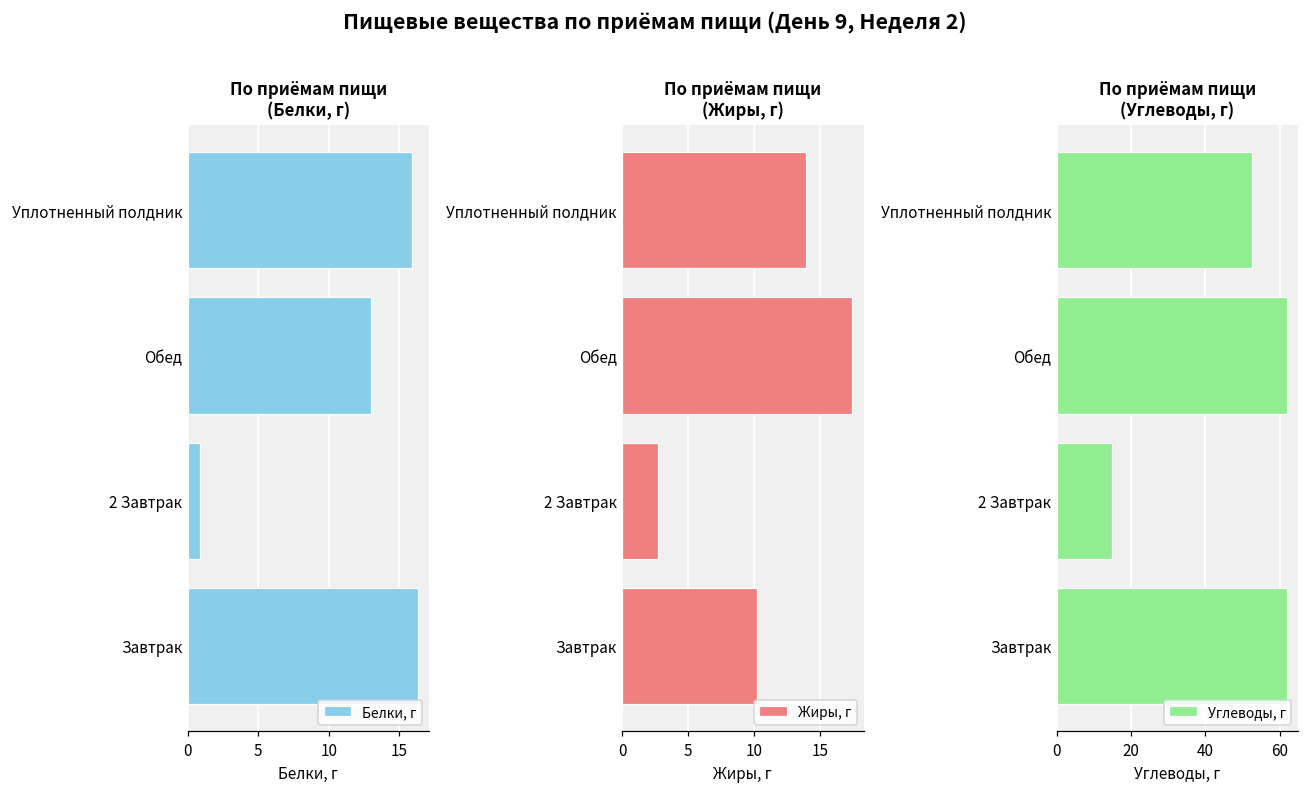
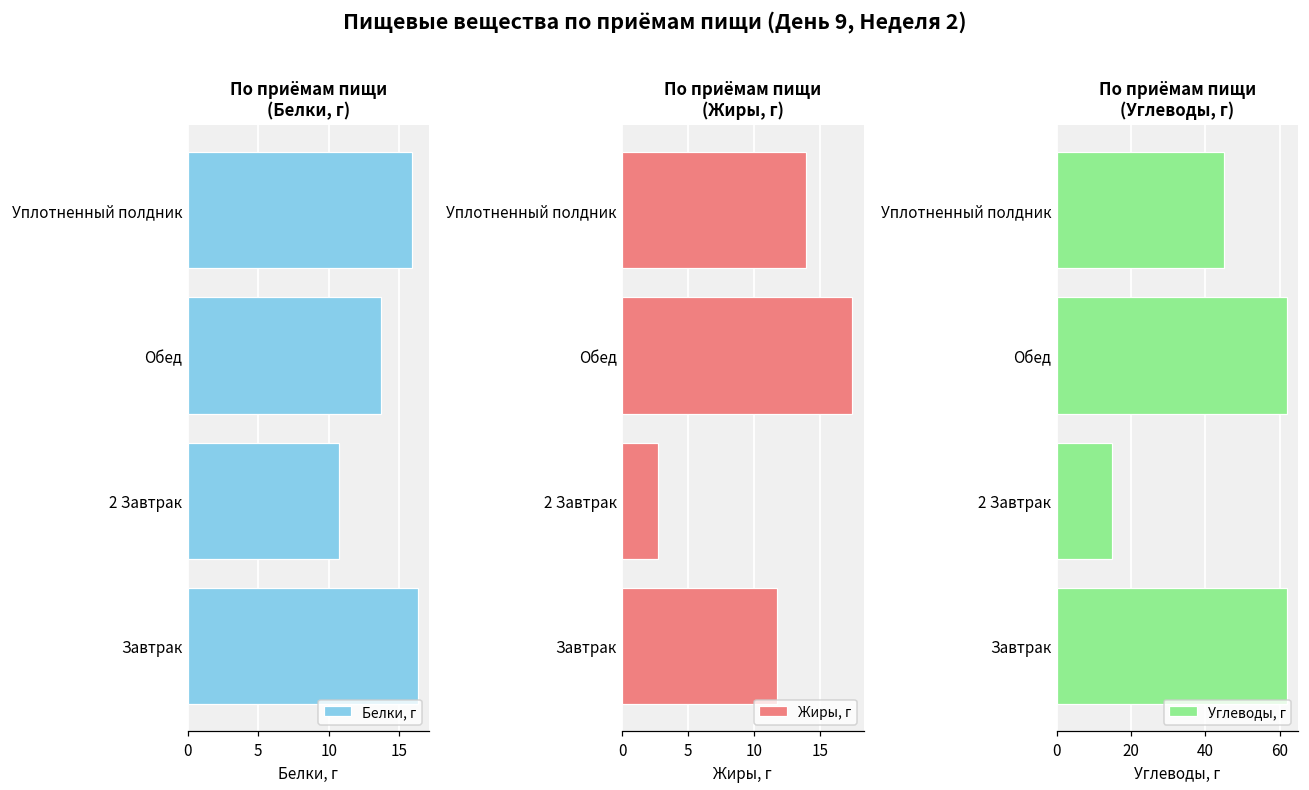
По приёмам пищи (Белки, г), Обед: 13.0 -> 13.7
По приёмам пищи (Белки, г), 2 Завтрак: 0.9 -> 10.7
По приёмам пищи (Жиры, г), Завтрак: 10.2 -> 11.7
По приёмам пищи (Углеводы, г), Уплотненный полдник: 53 -> 45
